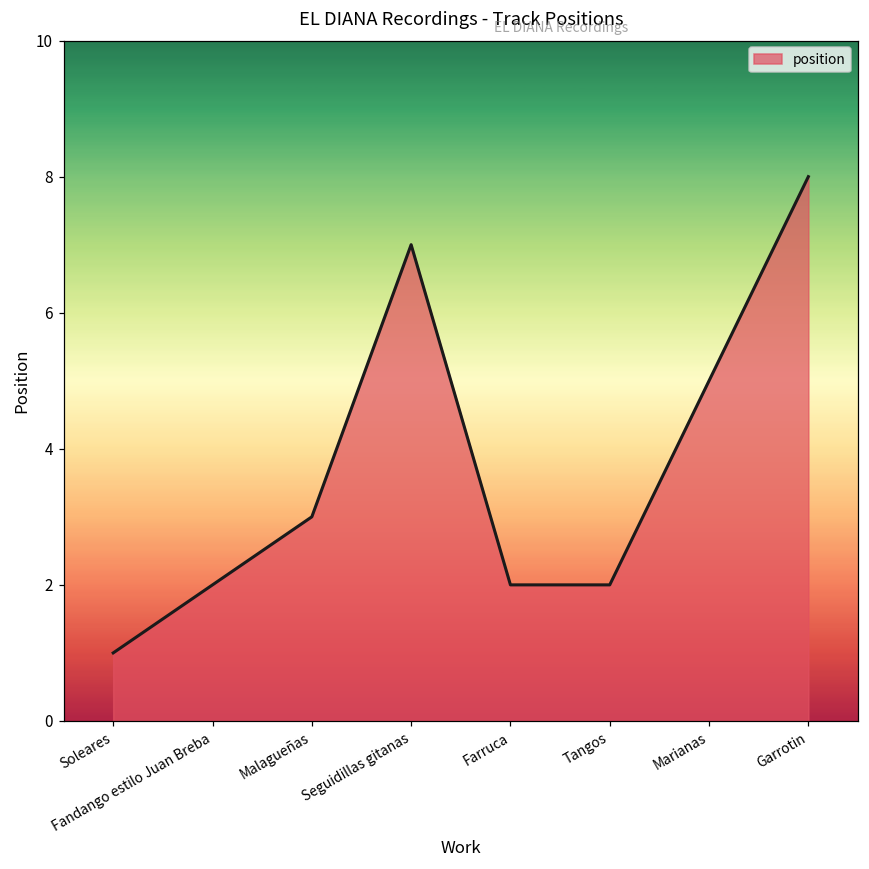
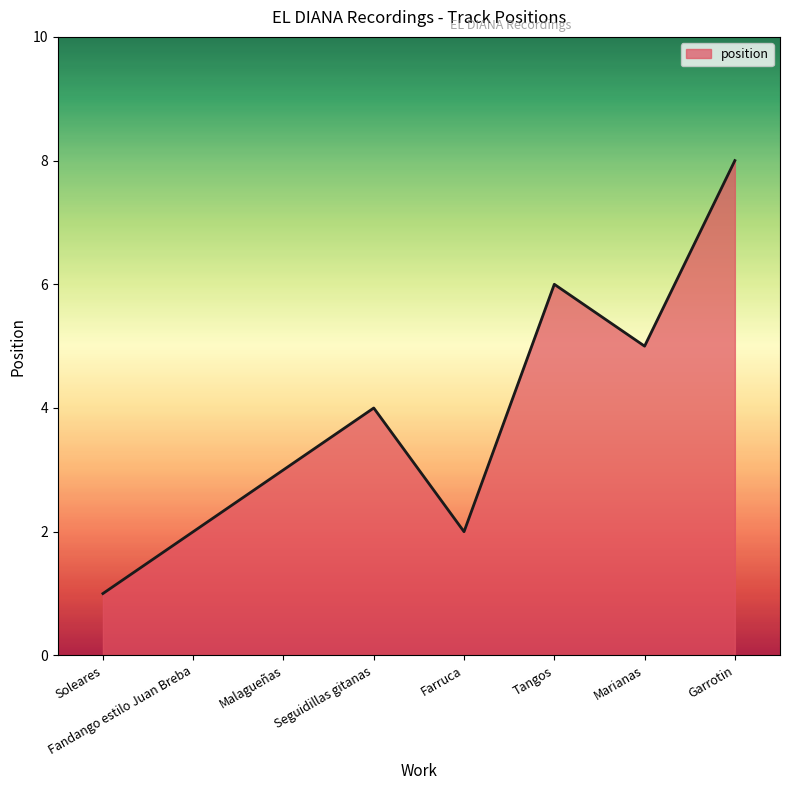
Seguidillas gitanas: 7 -> 4
Tangos: 2 -> 6
